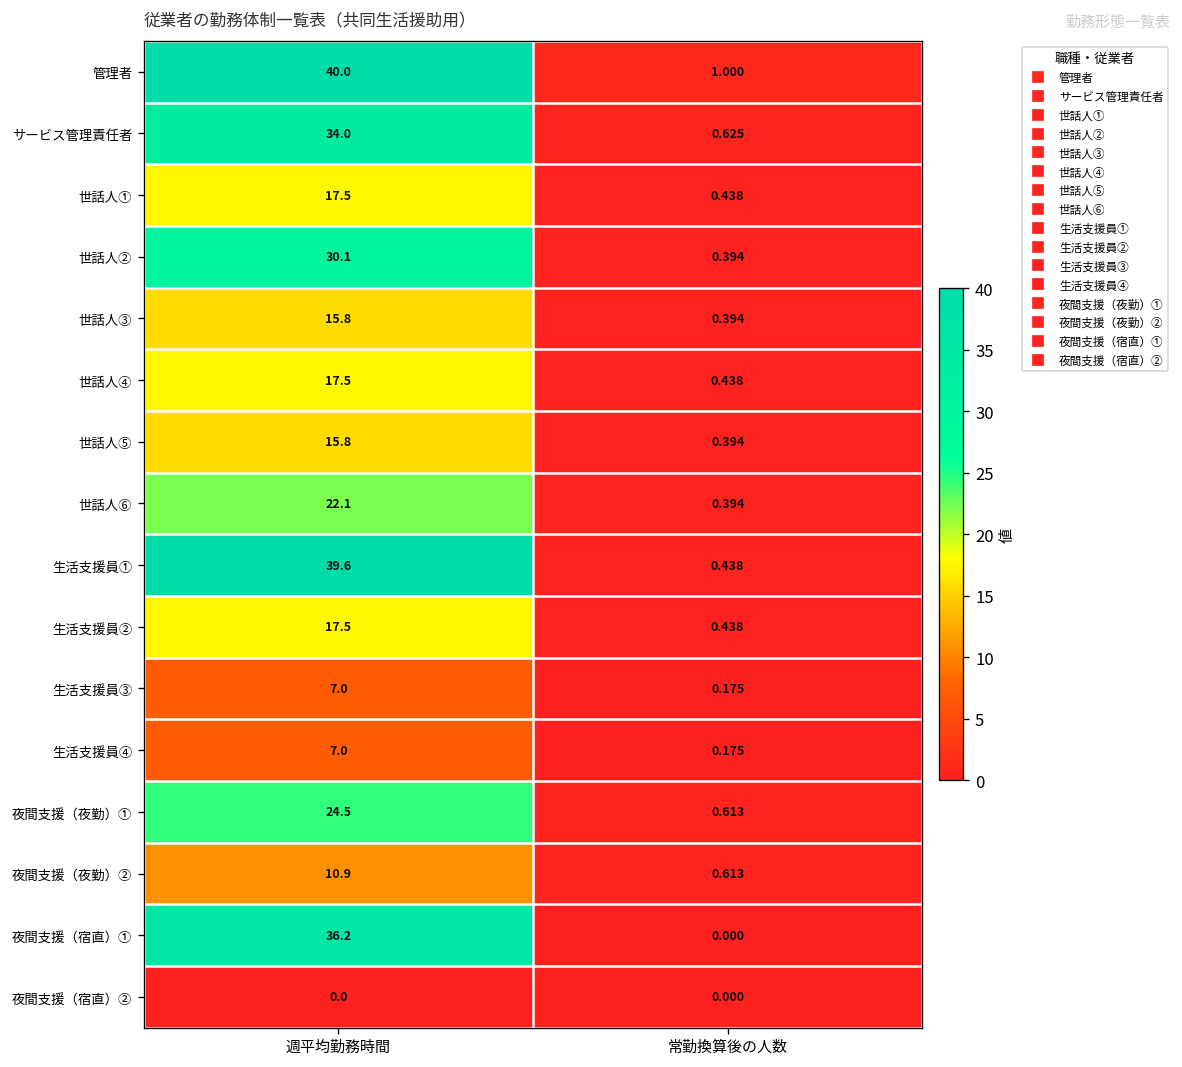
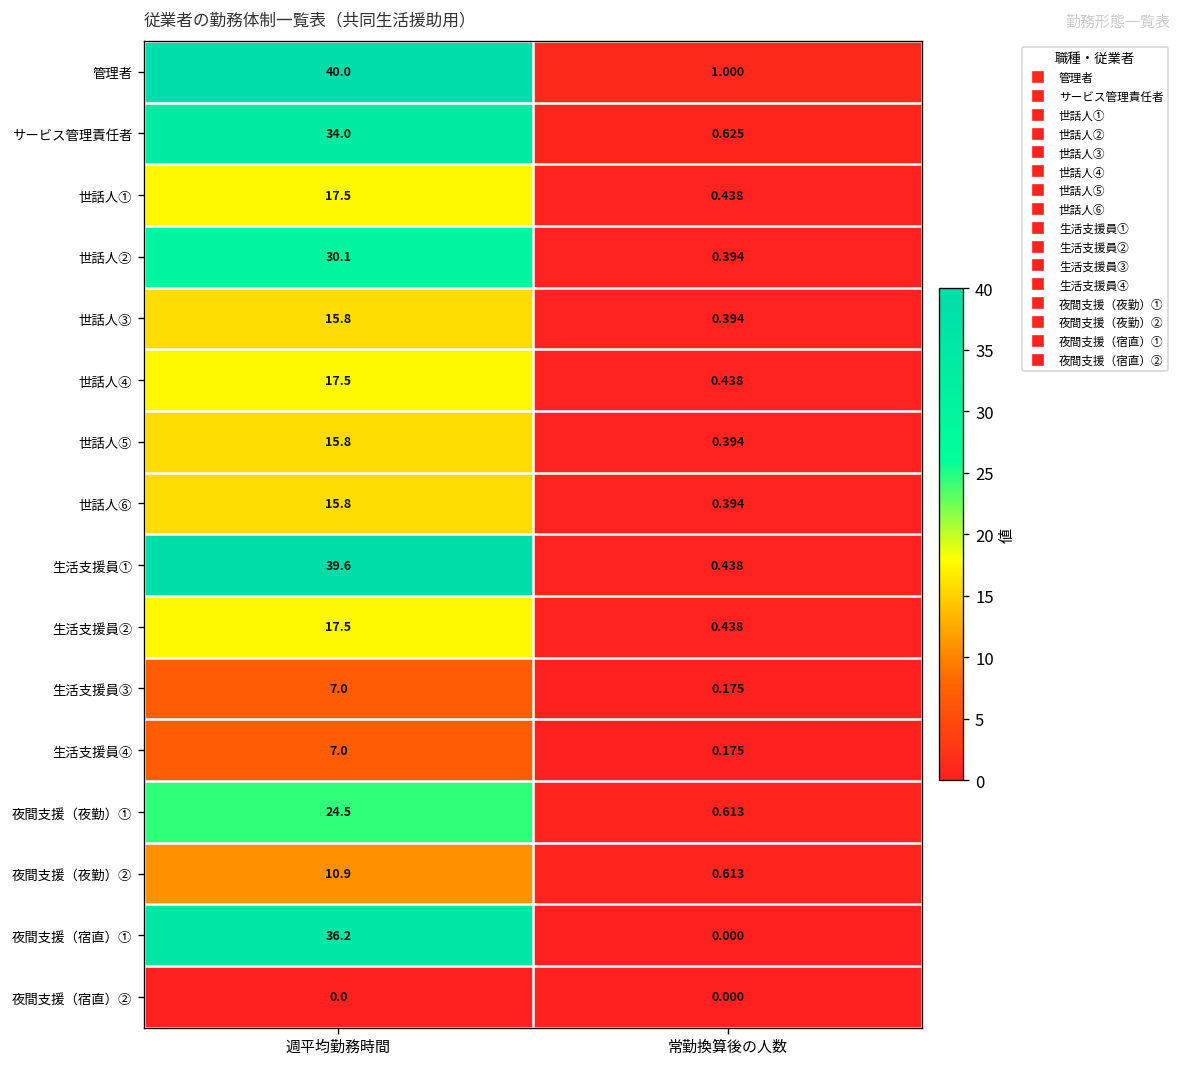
世話人⑥, 週平均勤務時間: 22.1 -> 15.8
